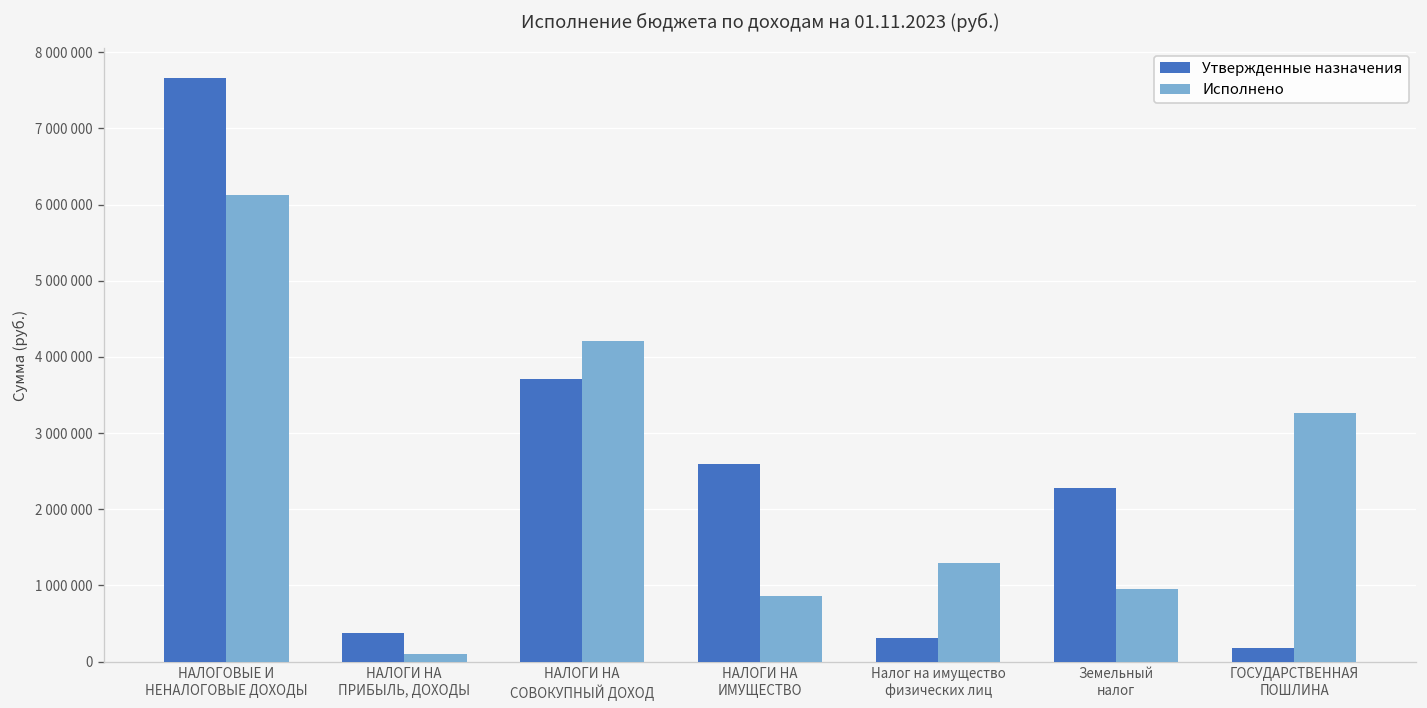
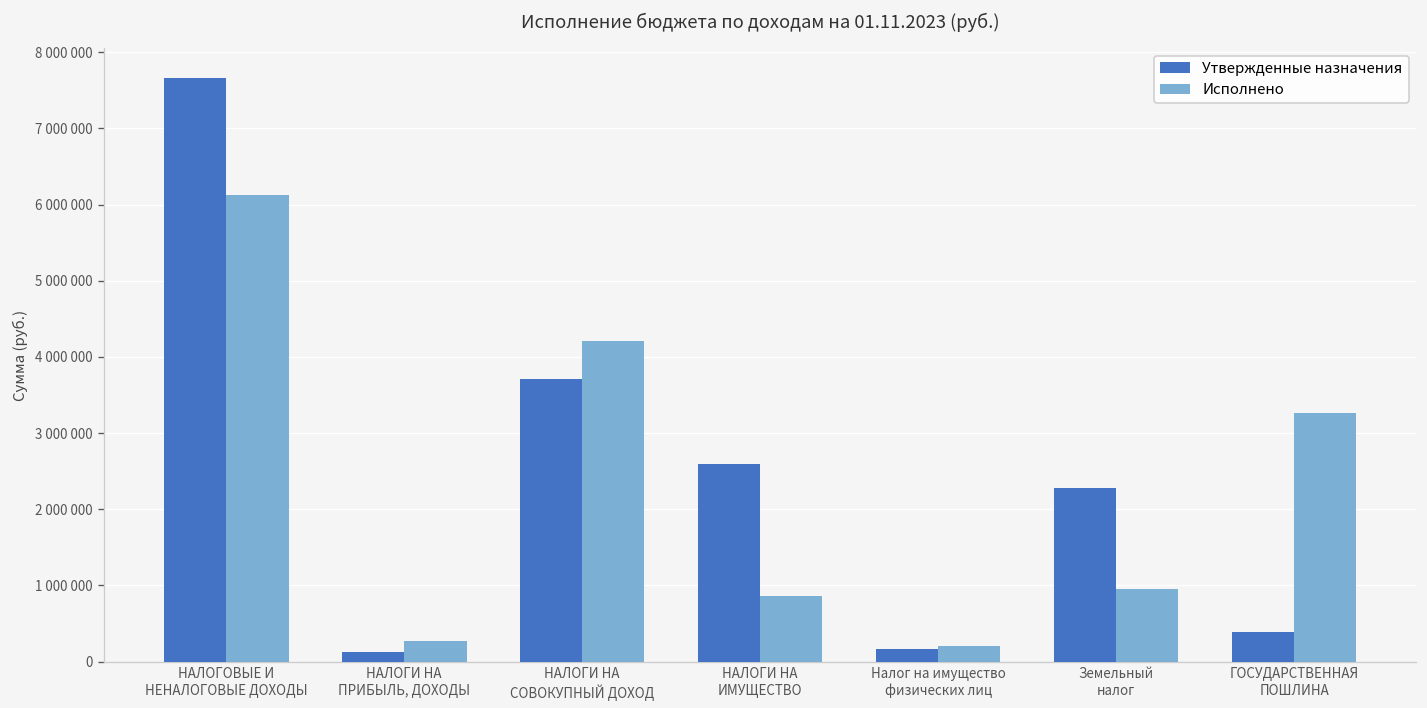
Утвержденные назначения, НАЛОГИ НА ПРИБЫЛЬ, ДОХОДЫ: 400000 -> 100000
Исполнено, НАЛОГИ НА ПРИБЫЛЬ, ДОХОДЫ: 100000 -> 300000
Утвержденные назначения, Налог на имущество физических лиц: 300000 -> 200000
Исполнено, Налог на имущество физических лиц: 1300000 -> 200000
Утвержденные назначения, ГОСУДАРСТВЕННАЯ ПОШЛИНА: 200000 -> 400000
